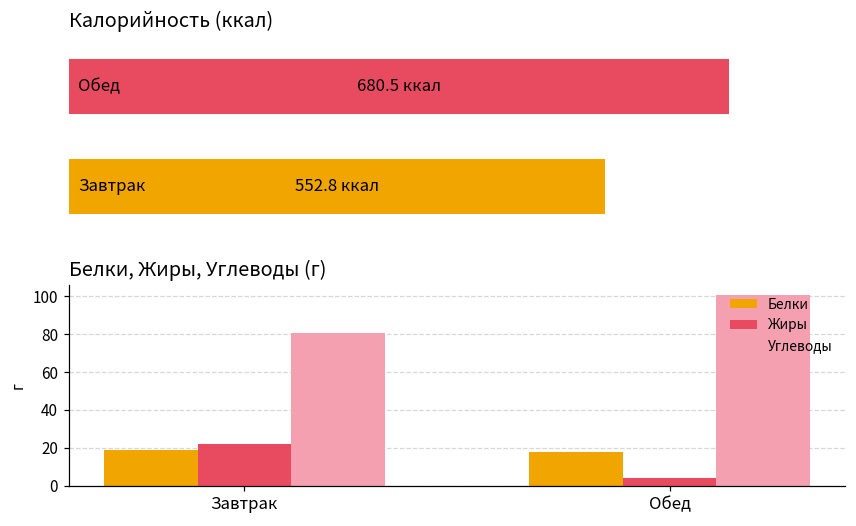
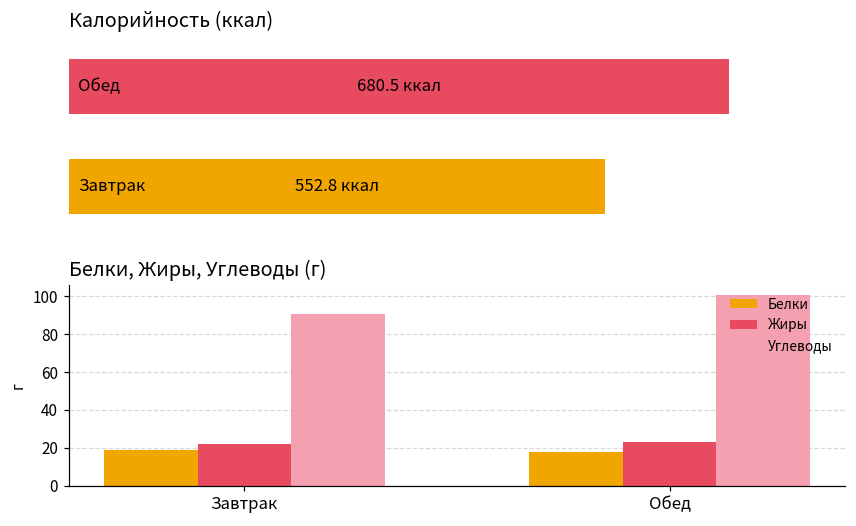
Белки, Жиры, Углеводы (г), Углеводы, Завтрак: 81 -> 91
Белки, Жиры, Углеводы (г), Жиры, Обед: 4 -> 23
